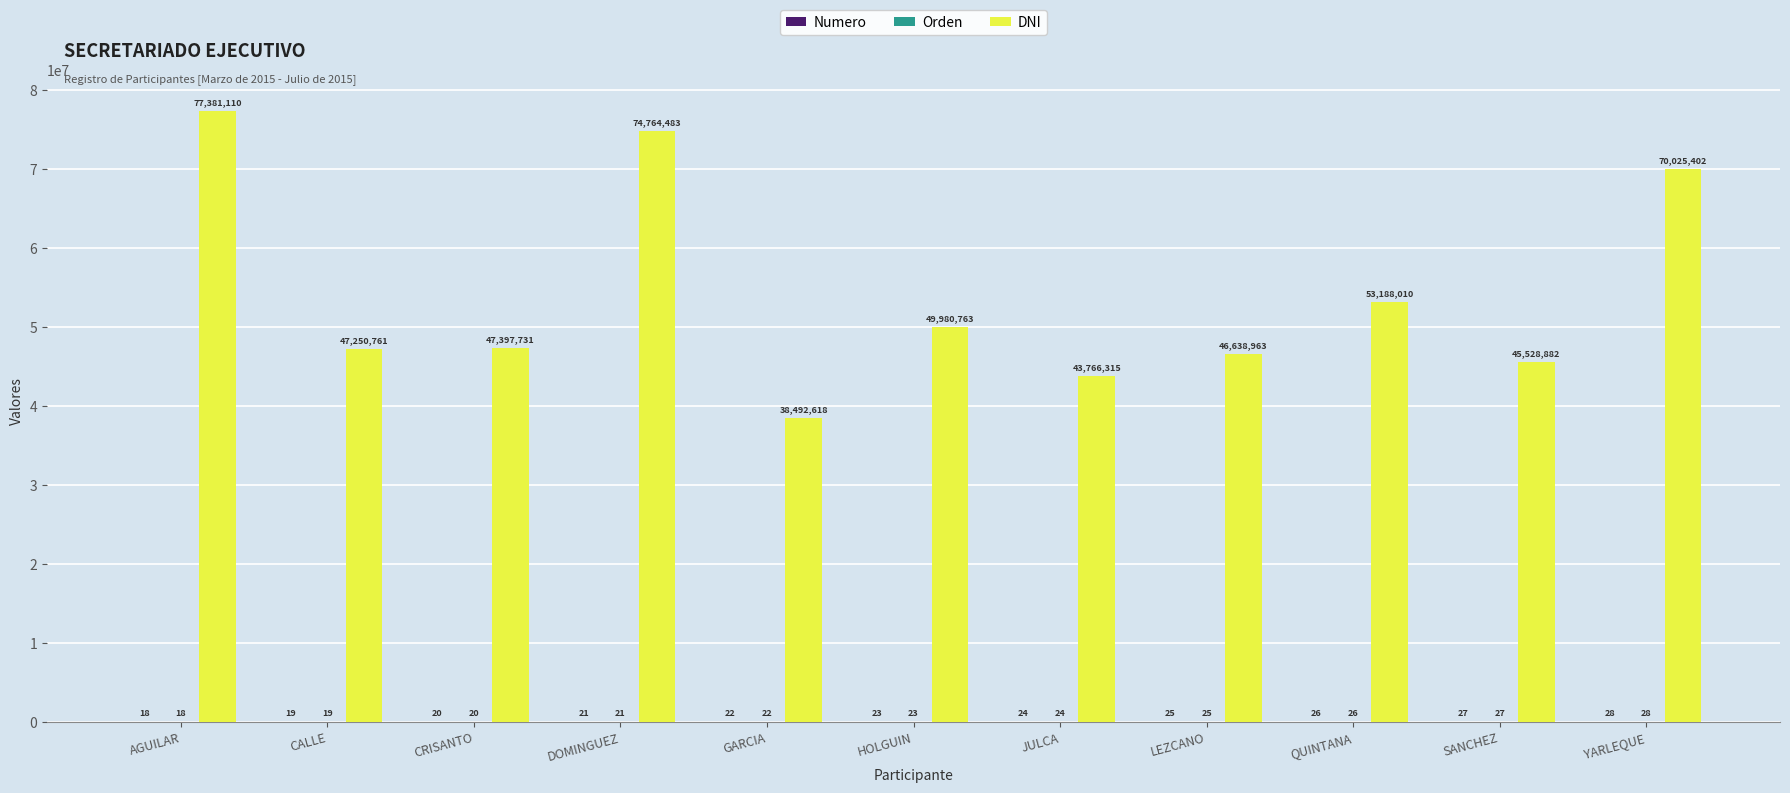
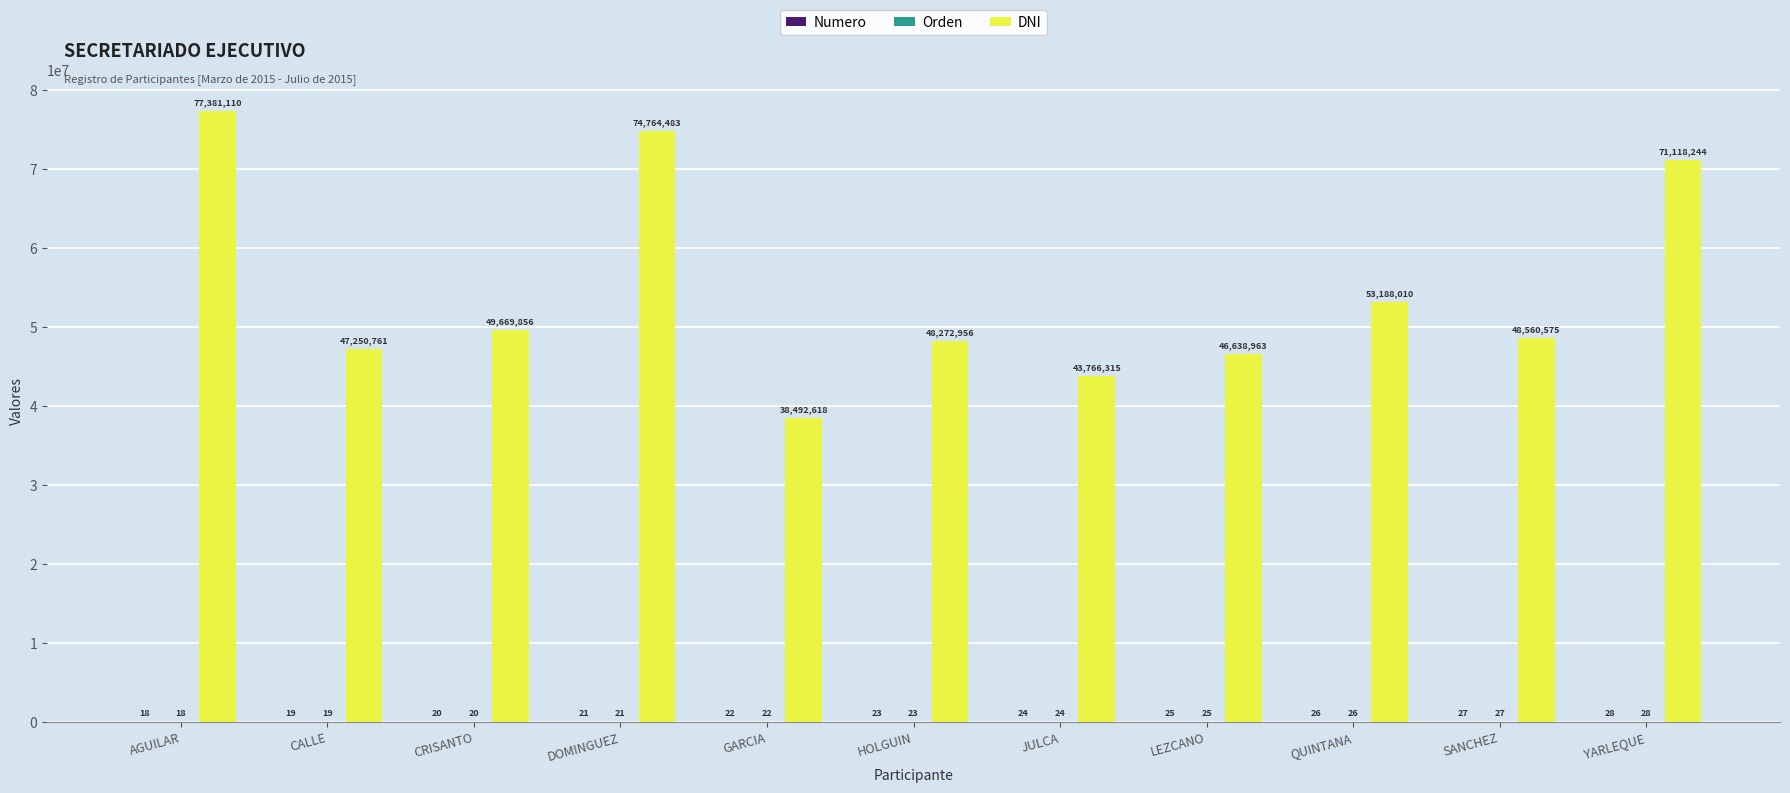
DNI, CRISANTO: 47,397,731 -> 49,669,856
DNI, HOLGUIN: 49,980,763 -> 48,272,956
DNI, SANCHEZ: 45,528,882 -> 48,560,575
DNI, YARLEQUE: 70,025,402 -> 71,118,244
